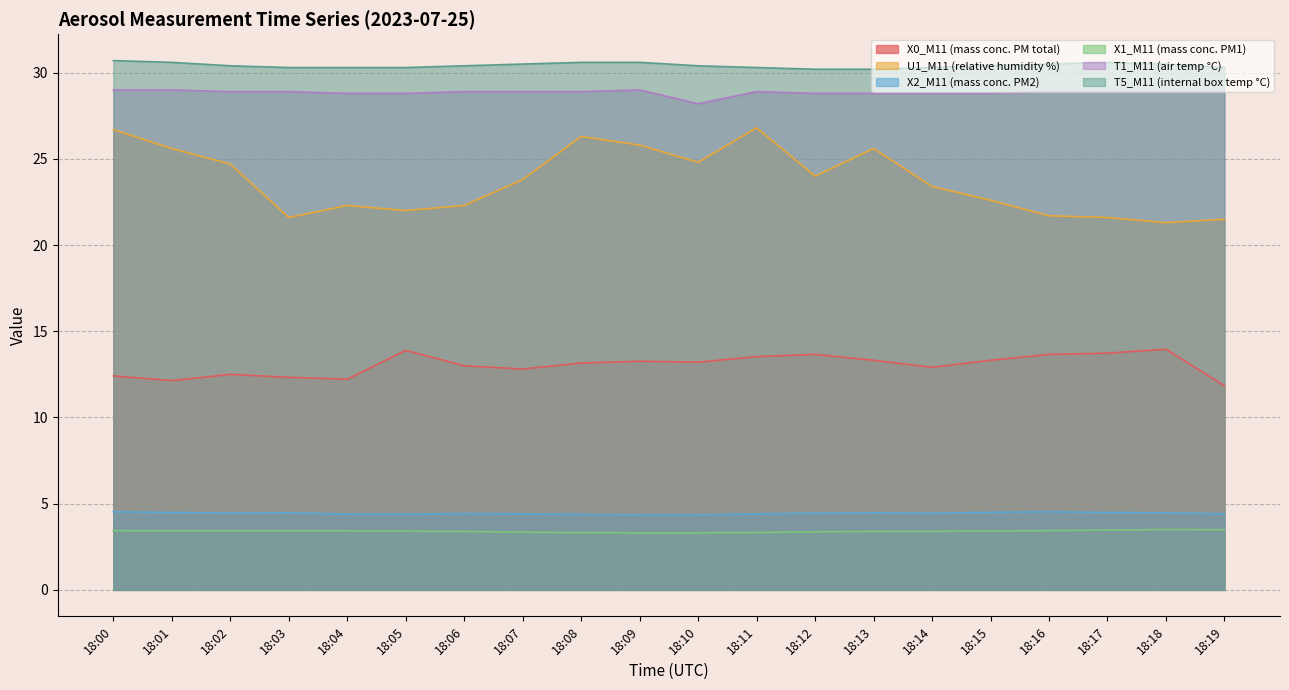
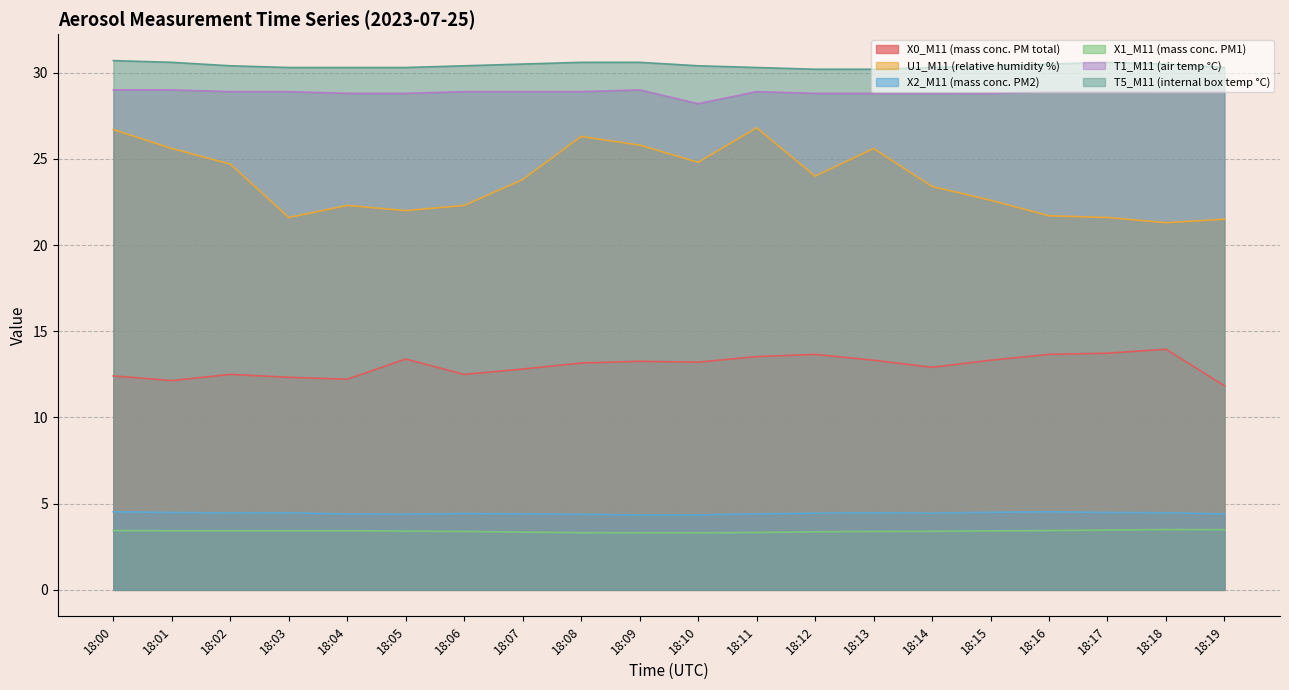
X0_M11 (mass conc. PM total), 18:05: 13.9 -> 13.4
X0_M11 (mass conc. PM total), 18:06: 13.0 -> 12.5
